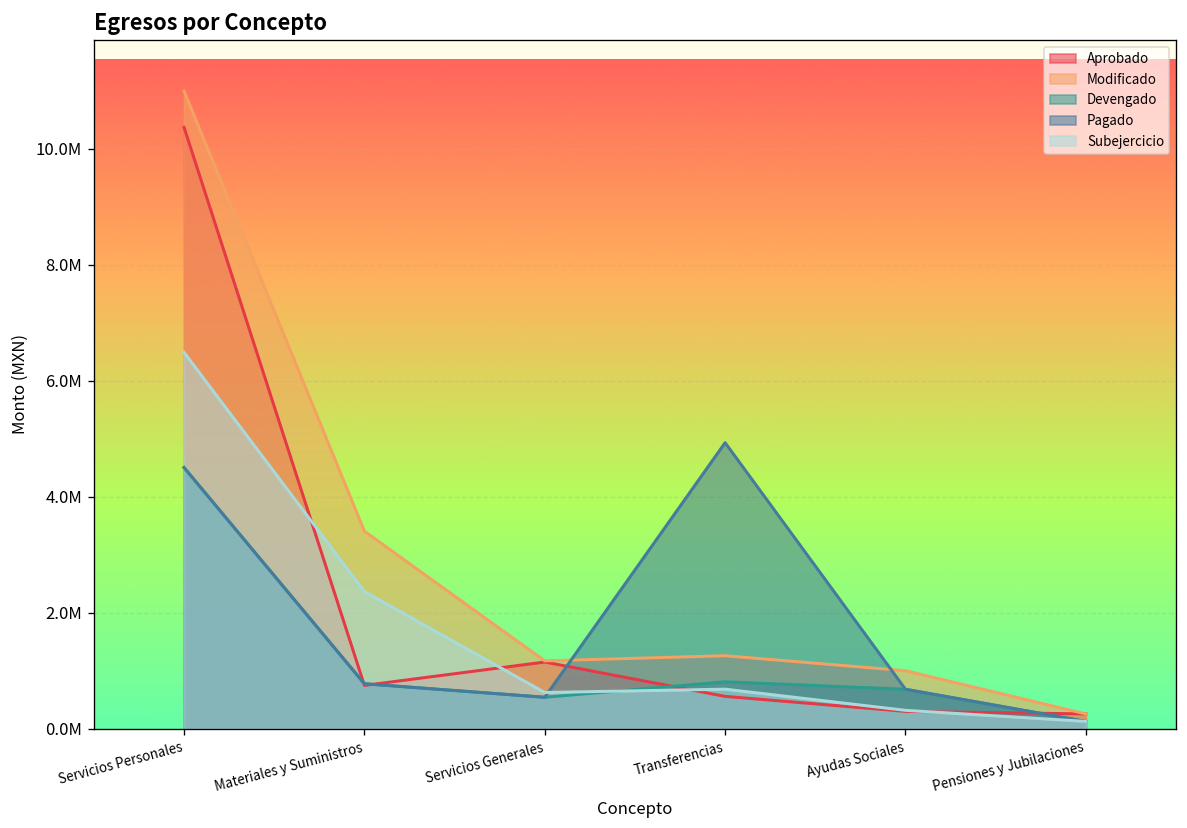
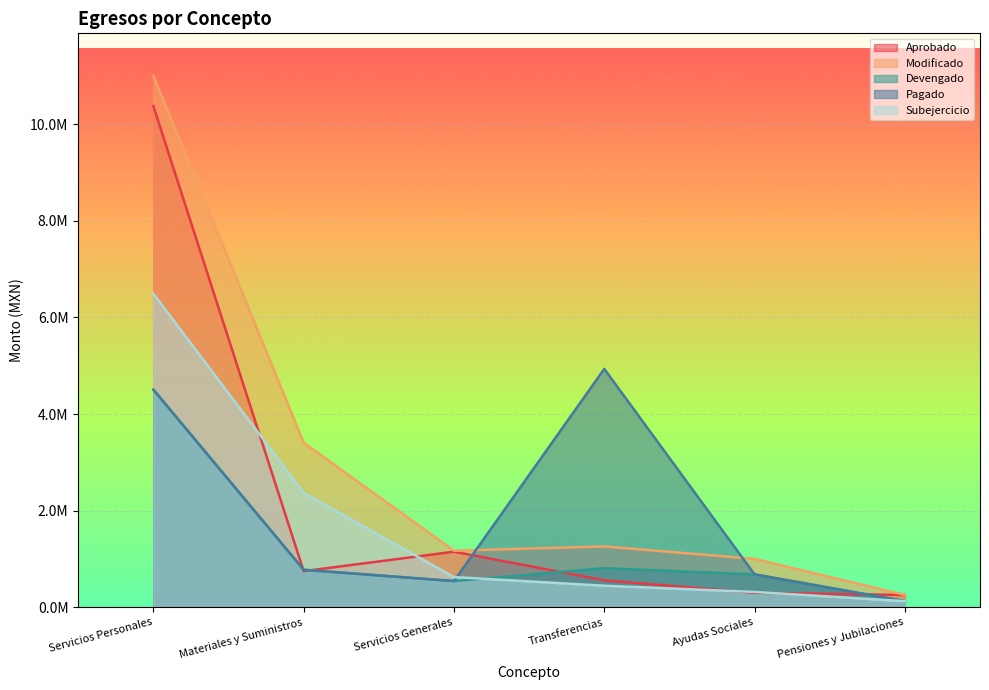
Subejercicio, Transferencias: 700000 -> 400000
